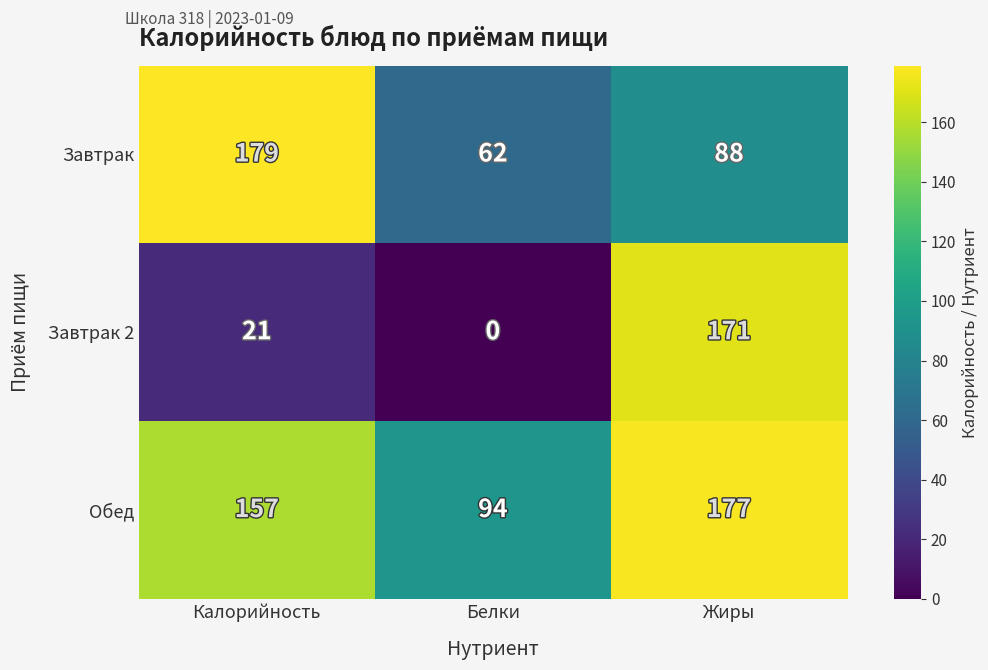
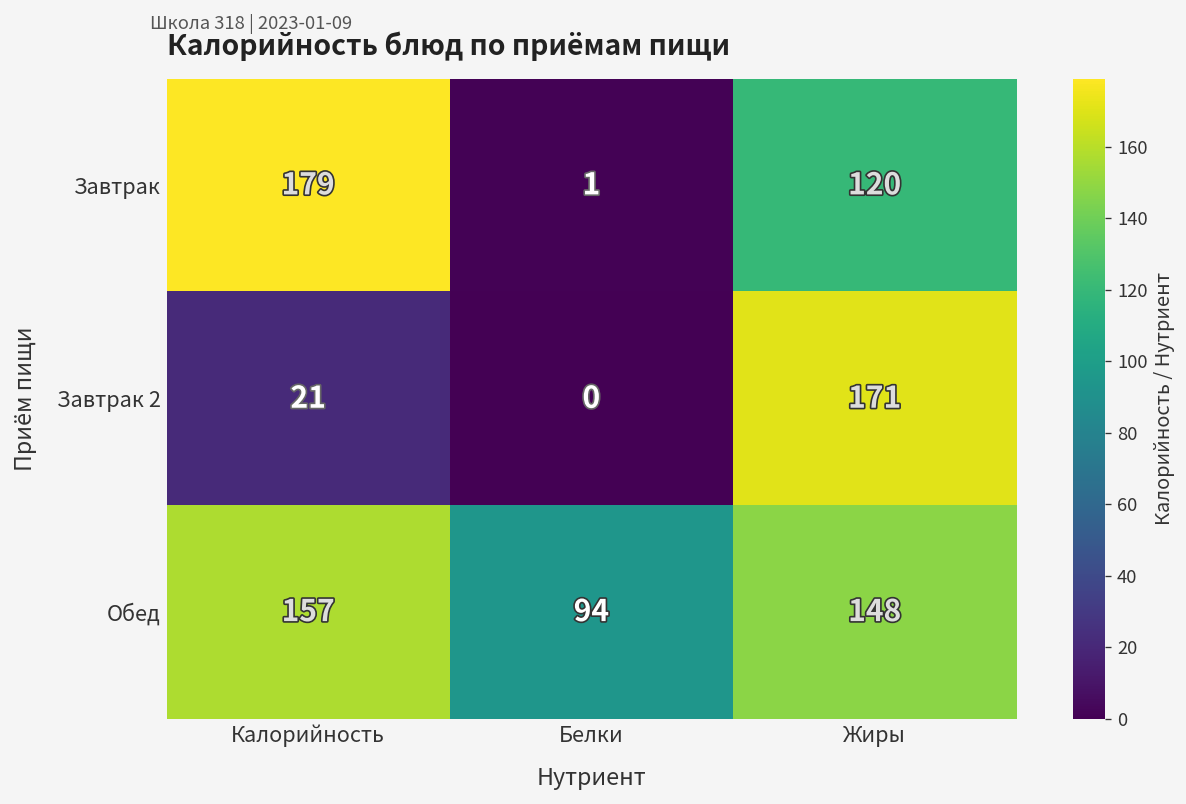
Завтрак, Белки: 62 -> 1
Завтрак, Жиры: 88 -> 120
Обед, Жиры: 177 -> 148
